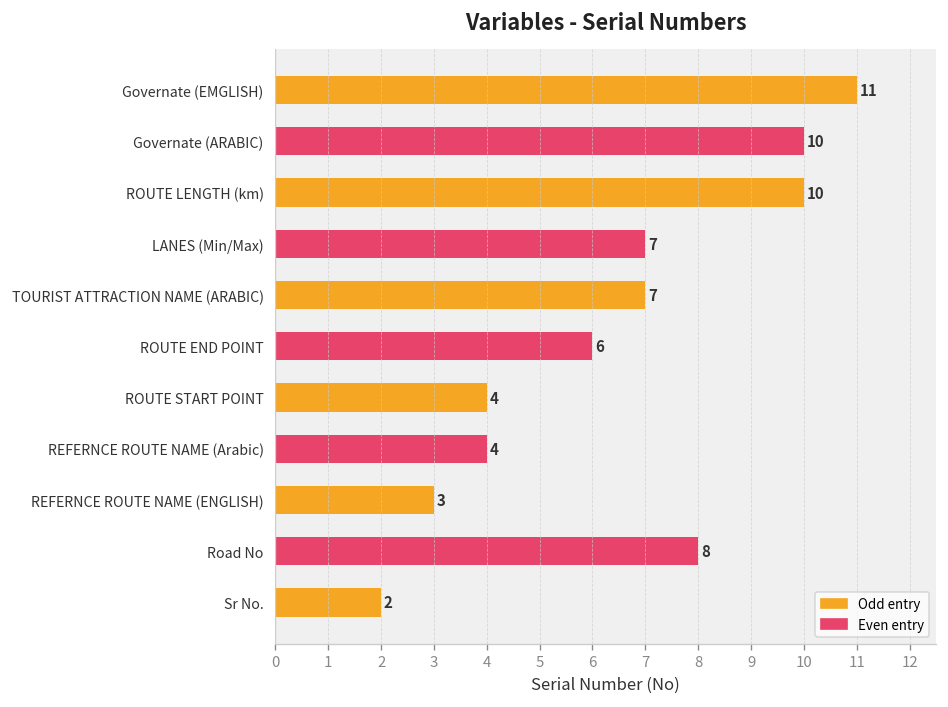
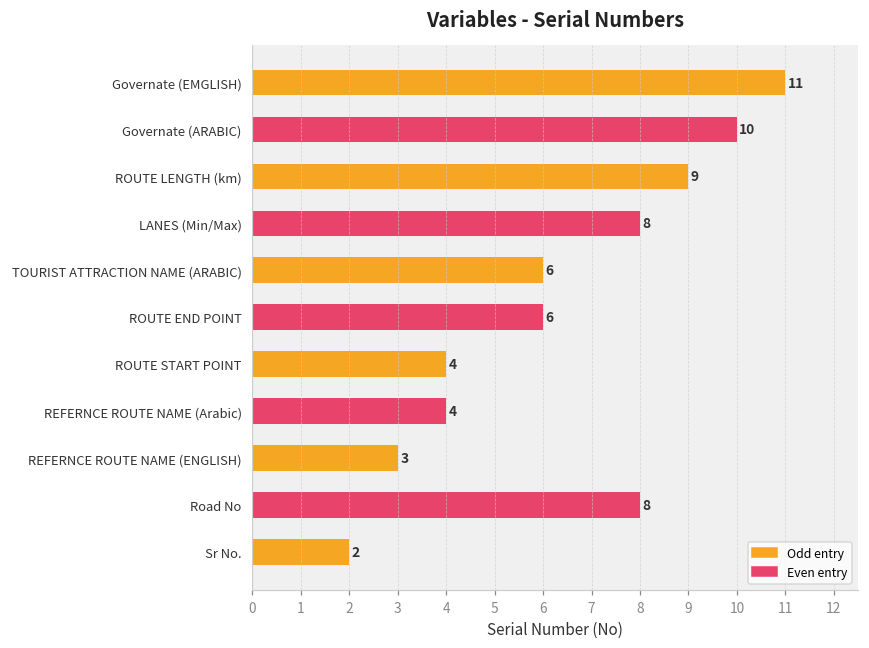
ROUTE LENGTH (km): 10 -> 9
LANES (Min/Max): 7 -> 8
TOURIST ATTRACTION NAME (ARABIC): 7 -> 6
